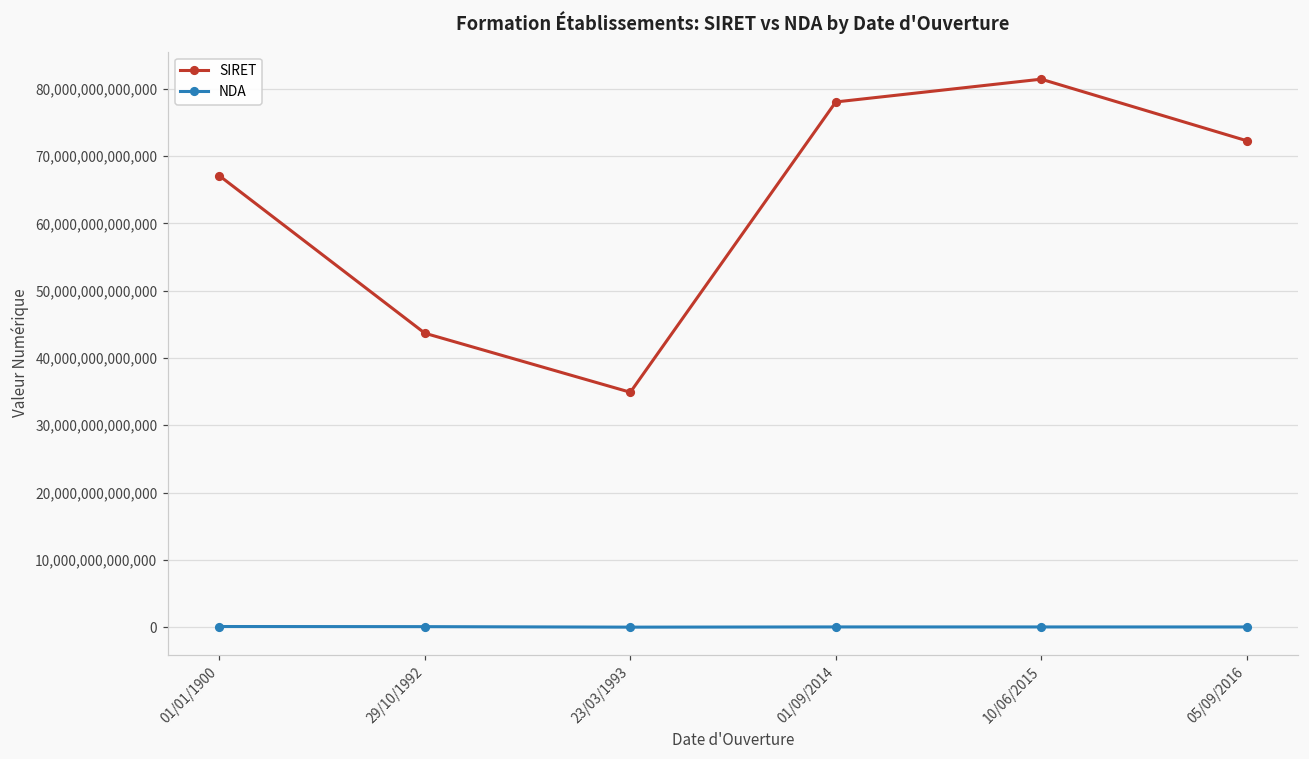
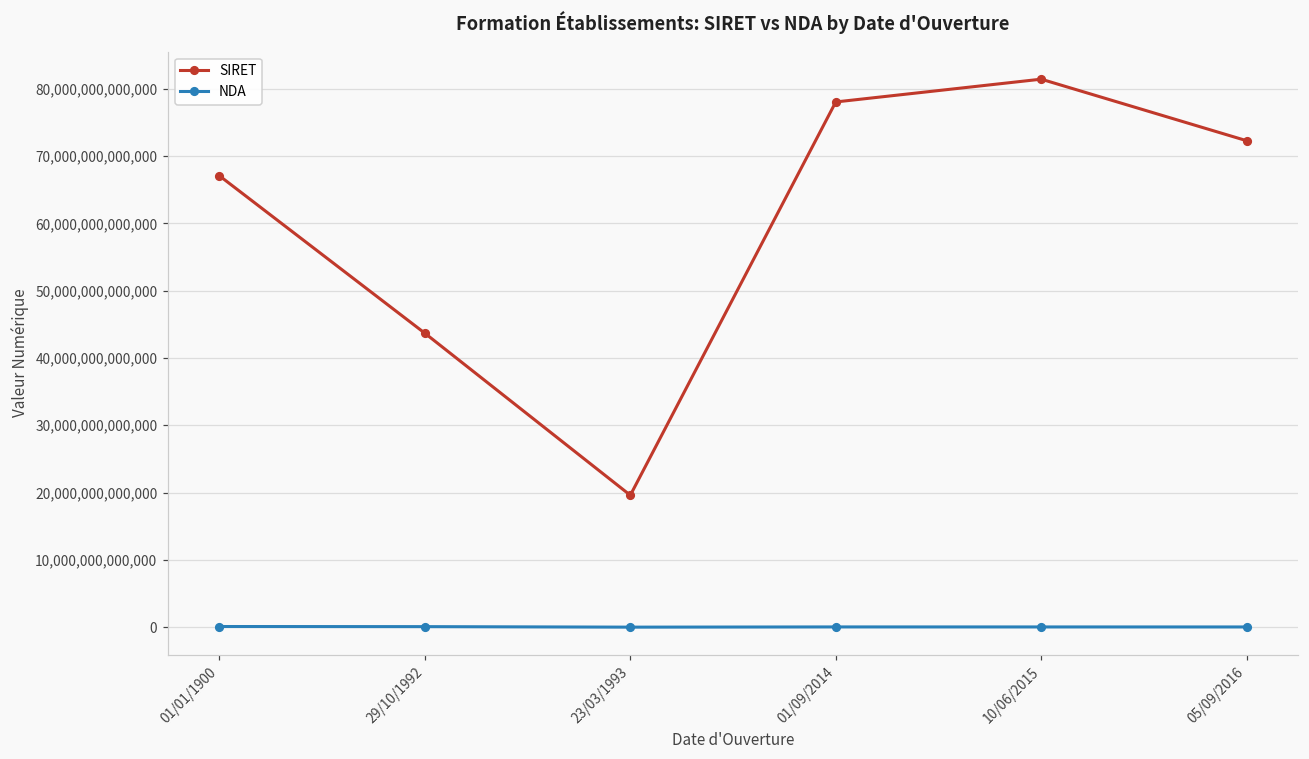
SIRET, 23/03/1993: 35,000,000,000,000 -> 20,000,000,000,000
